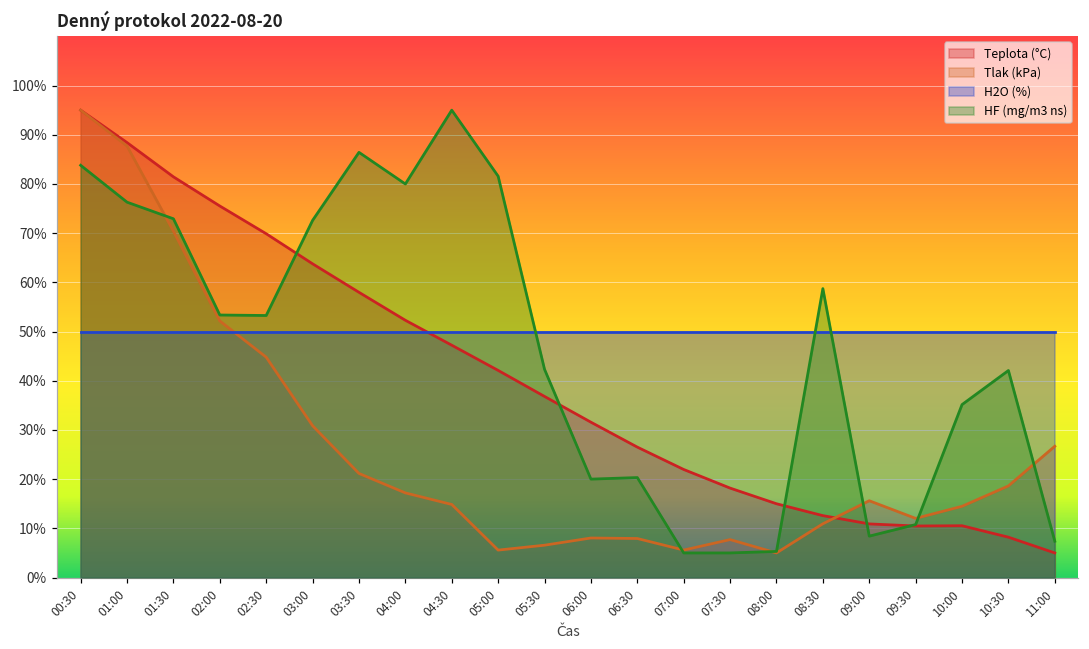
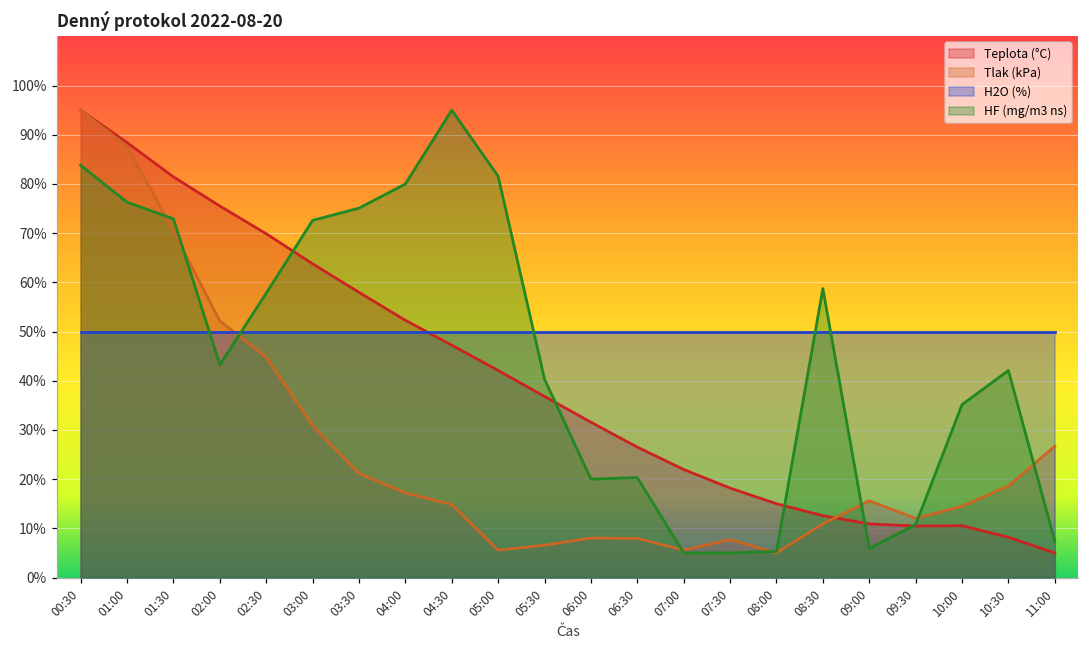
HF (mg/m3 ns), 02:00: 53% -> 43%
HF (mg/m3 ns), 02:30: 53% -> 58%
HF (mg/m3 ns), 03:30: 86% -> 75%
HF (mg/m3 ns), 05:30: 42% -> 40%
HF (mg/m3 ns), 09:00: 8% -> 6%
